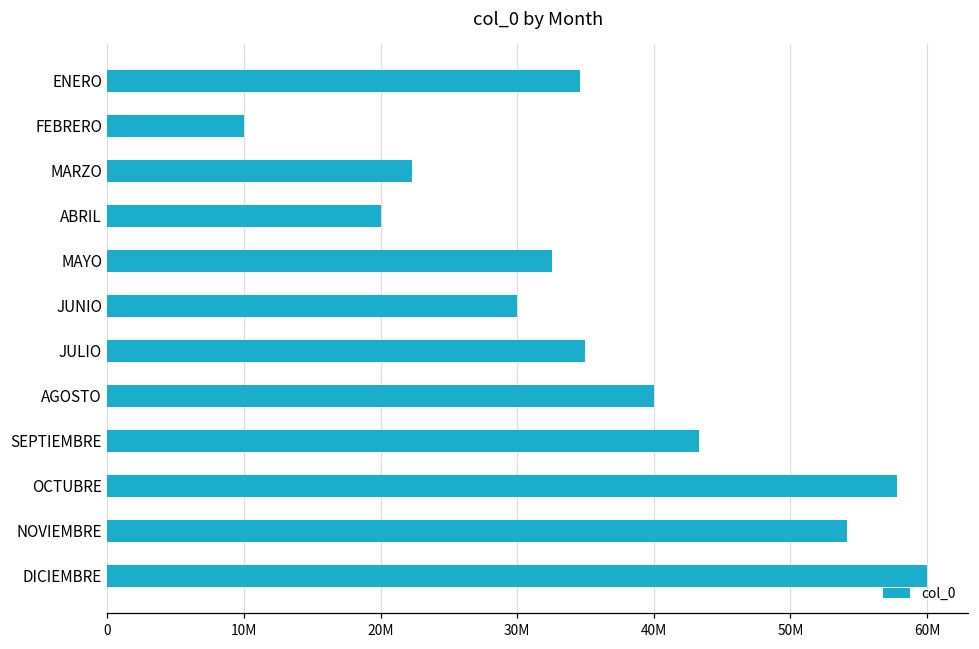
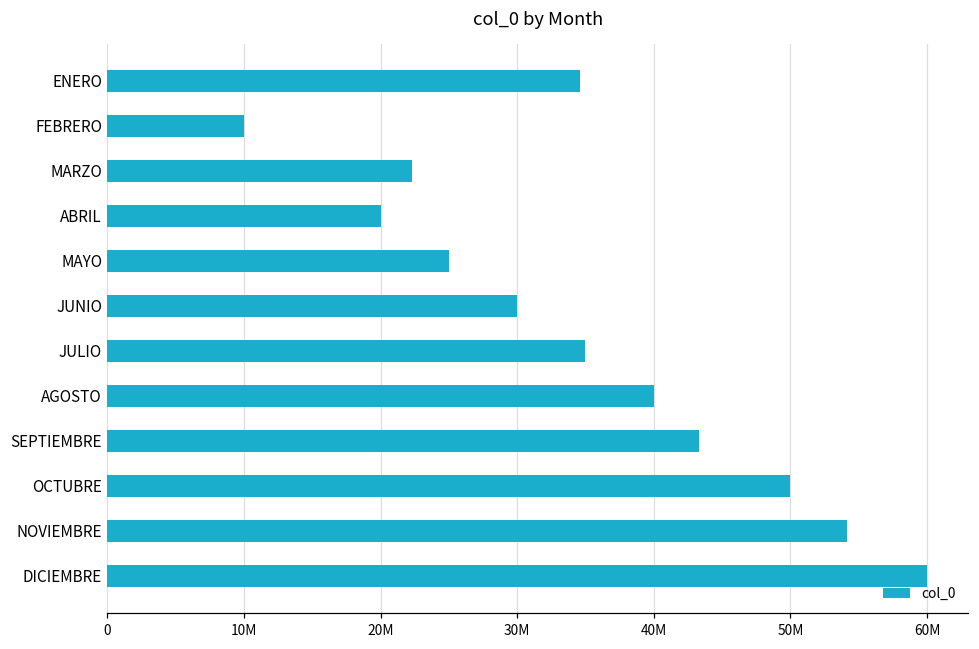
MAYO: 32500000 -> 25000000
OCTUBRE: 57800000 -> 50000000
